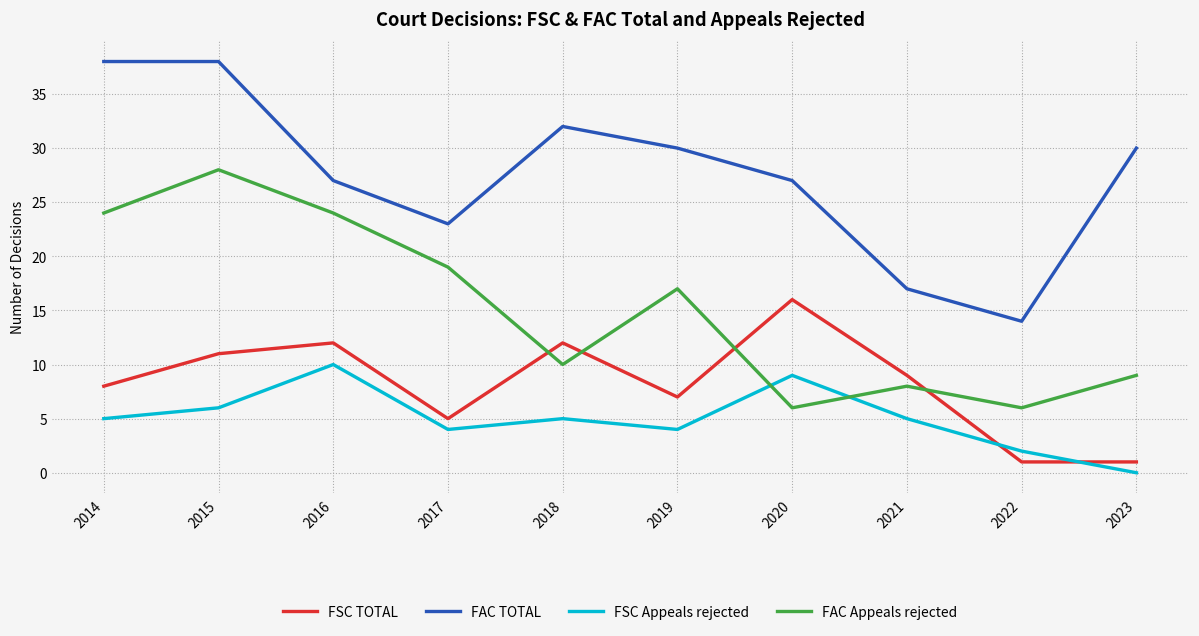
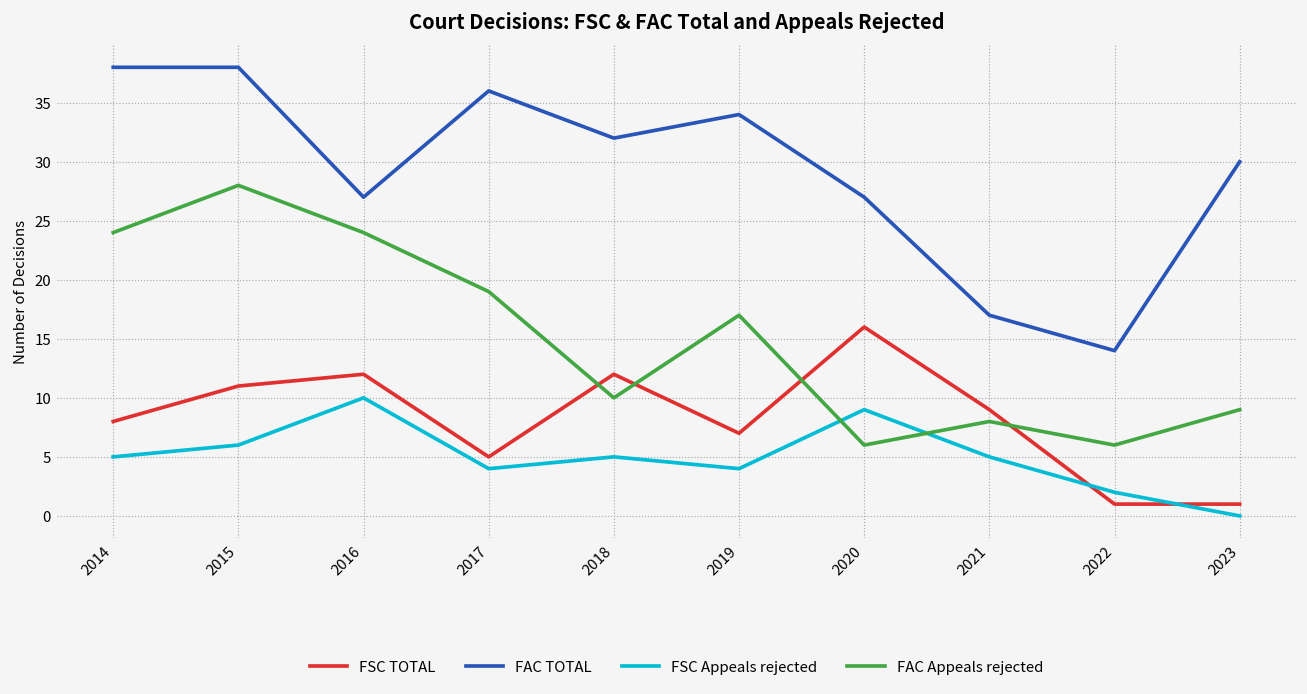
FAC TOTAL, 2017: 23 -> 36
FAC TOTAL, 2019: 30 -> 34
